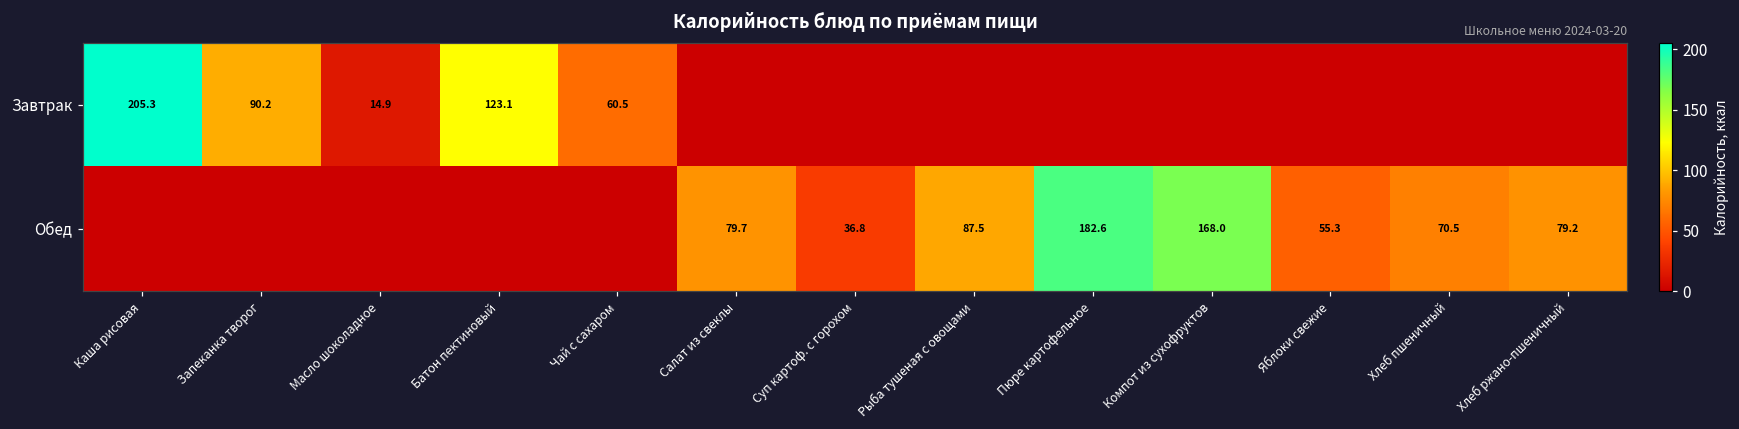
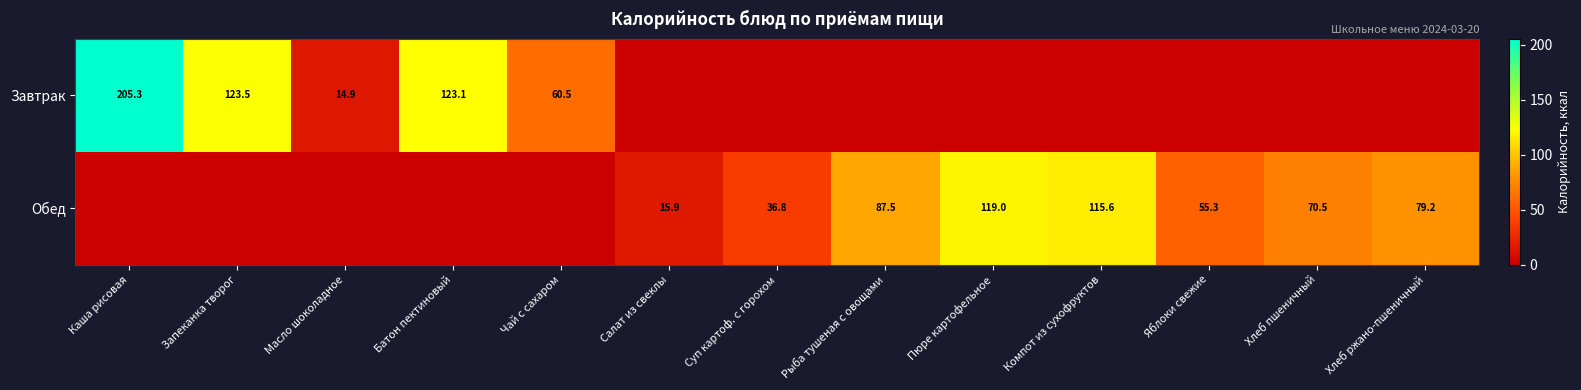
Завтрак, Запеканка творог: 90.2 -> 123.5
Обед, Салат из свеклы: 79.7 -> 15.9
Обед, Пюре картофельное: 182.6 -> 119.0
Обед, Компот из сухофруктов: 168.0 -> 115.6
